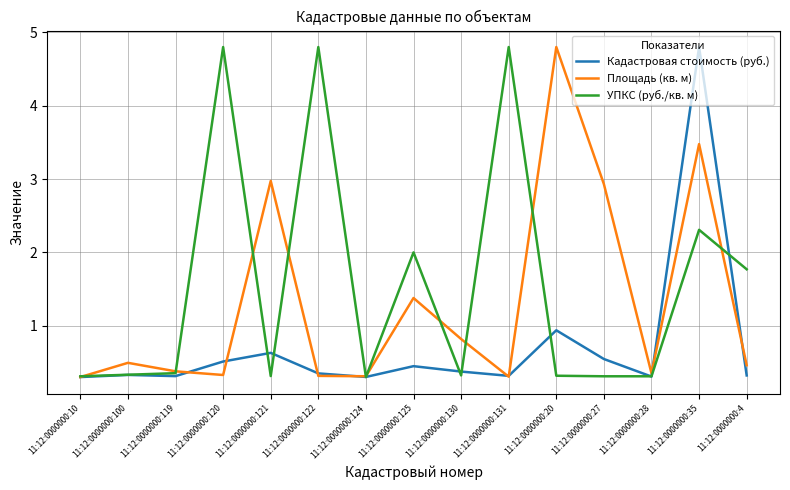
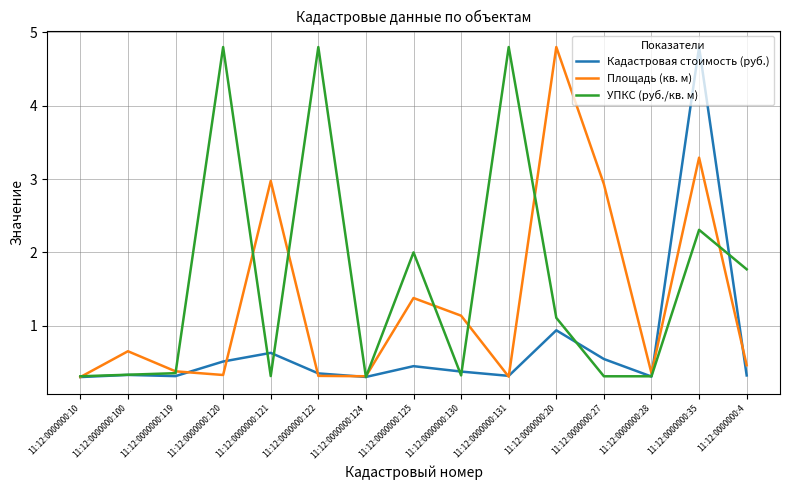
Площадь (кв. м), 11:12:0000000:100: 0.5 -> 0.7
Площадь (кв. м), 11:12:0000000:130: 0.8 -> 1.1
УПКС (руб./кв. м), 11:12:0000000:20: 0.3 -> 1.1
Площадь (кв. м), 11:12:0000000:35: 3.5 -> 3.3
